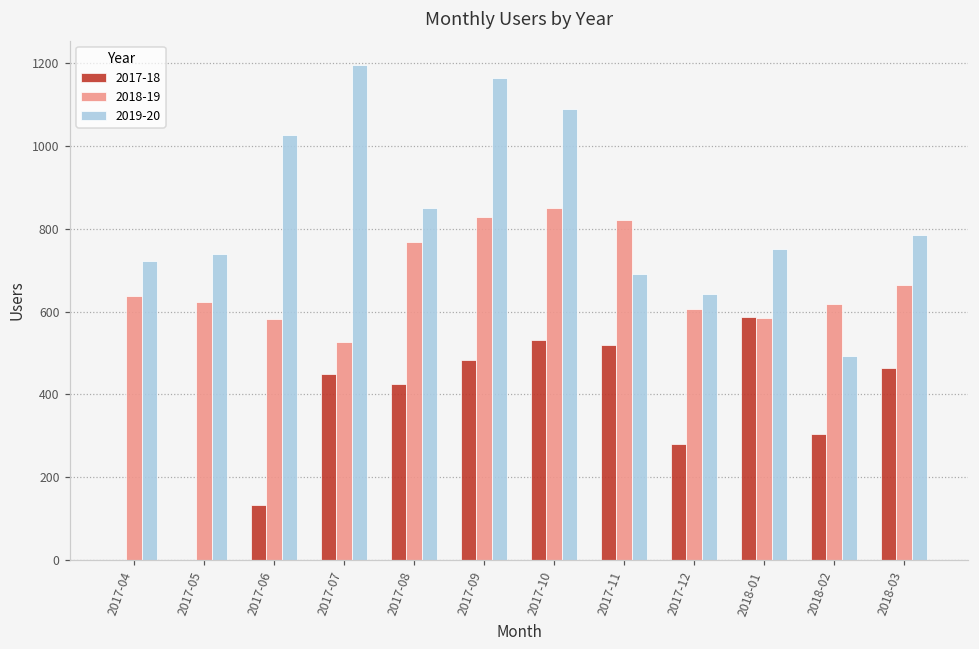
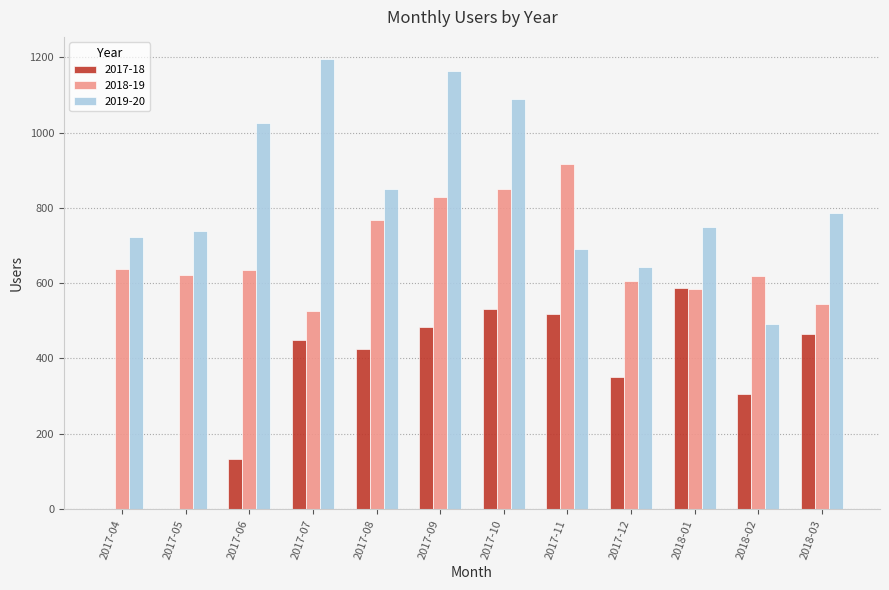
2018-19, 2017-06: 580 -> 640
2018-19, 2017-11: 820 -> 920
2017-18, 2017-12: 280 -> 350
2018-19, 2018-03: 660 -> 550
